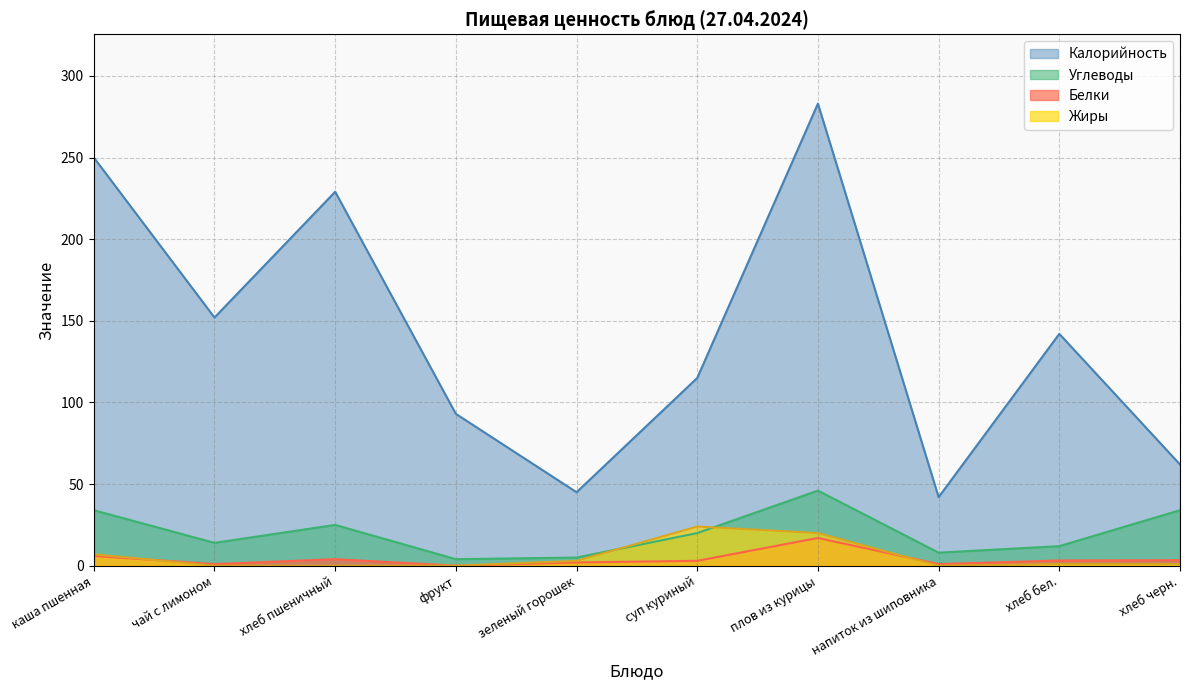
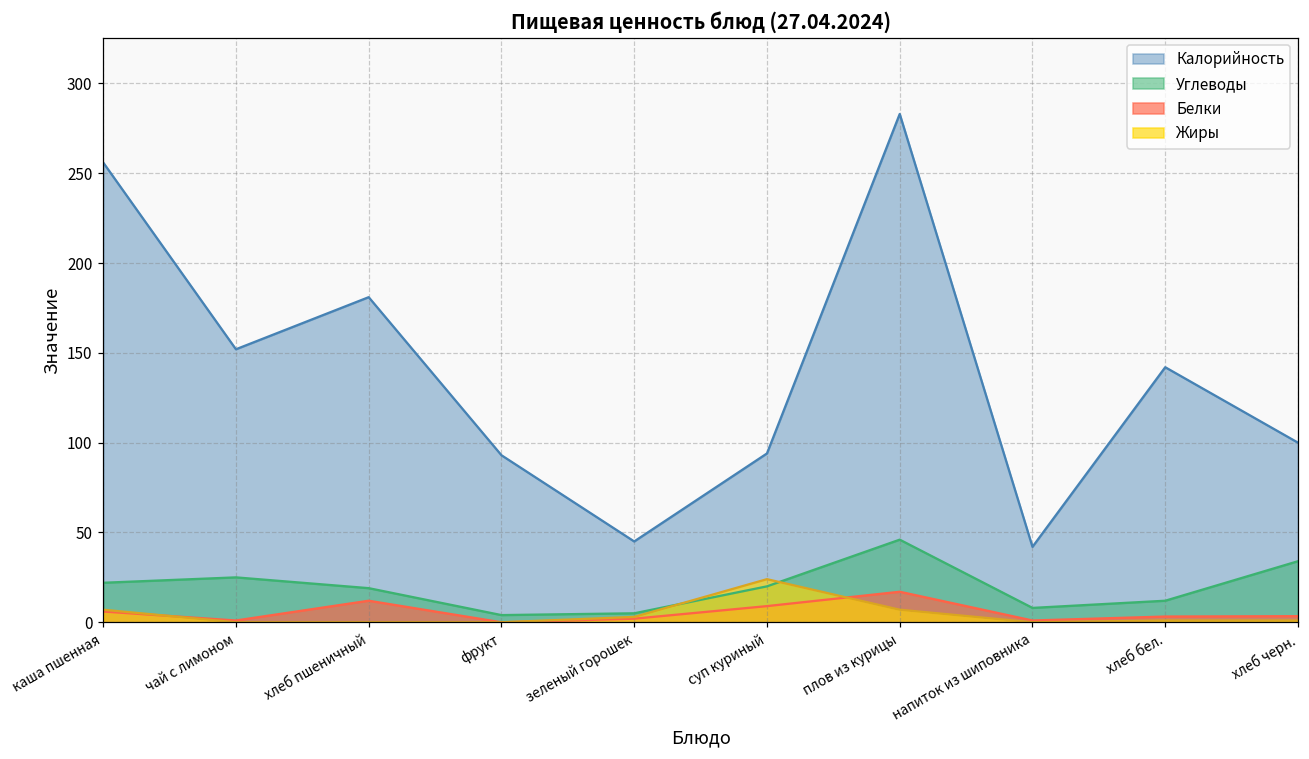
Калорийность, каша пшенная: 250 -> 256
Углеводы, каша пшенная: 34 -> 22
Углеводы, чай с лимоном: 14 -> 25
Калорийность, хлеб пшеничный: 229 -> 181
Углеводы, хлеб пшеничный: 25 -> 19
Белки, хлеб пшеничный: 4 -> 12
Калорийность, суп куриный: 115 -> 94
Белки, суп куриный: 3 -> 9
Жиры, плов из курицы: 20 -> 7
Калорийность, хлеб черн.: 62 -> 100
